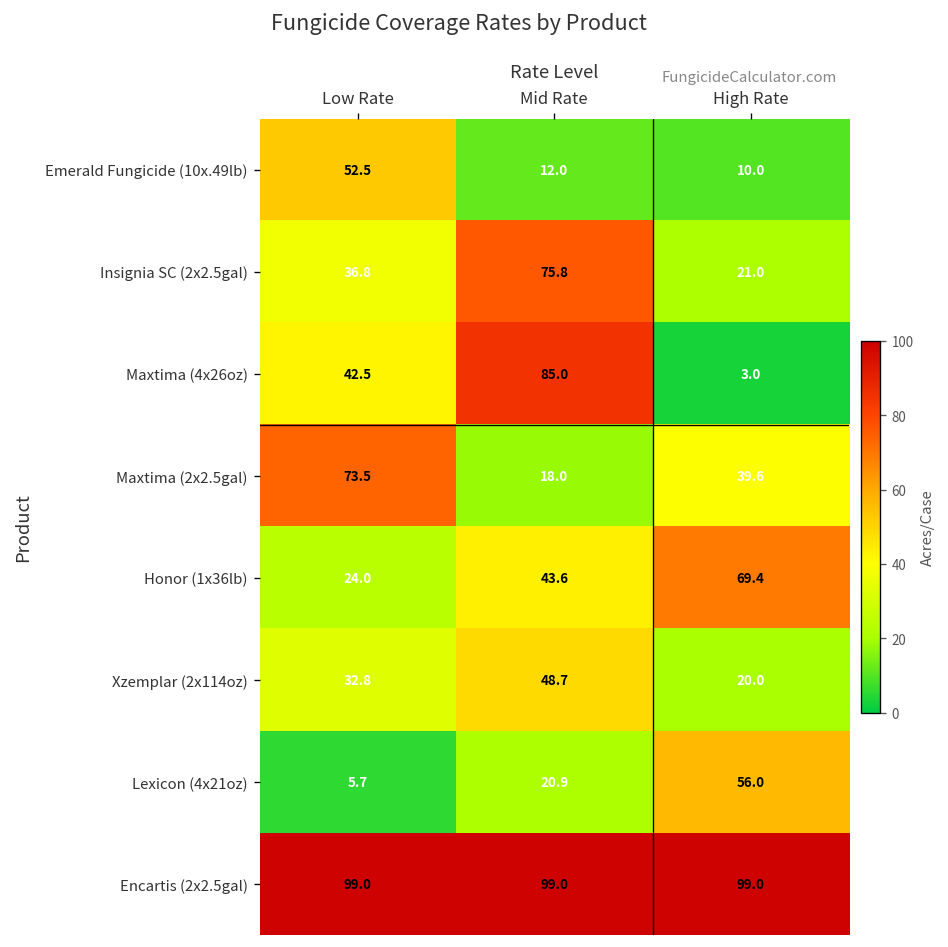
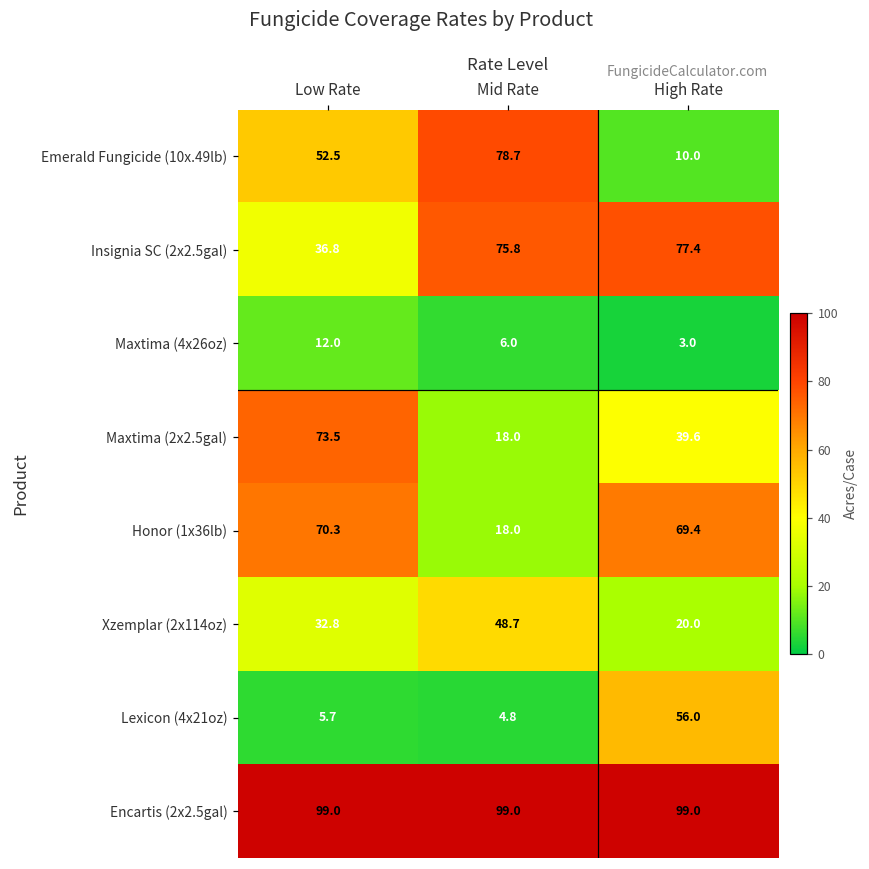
Emerald Fungicide (10x.49lb), Mid Rate: 12.0 -> 78.7
Insignia SC (2x2.5gal), High Rate: 21.0 -> 77.4
Maxtima (4x26oz), Low Rate: 42.5 -> 12.0
Maxtima (4x26oz), Mid Rate: 85.0 -> 6.0
Honor (1x36lb), Low Rate: 24.0 -> 70.3
Honor (1x36lb), Mid Rate: 43.6 -> 18.0
Lexicon (4x21oz), Mid Rate: 20.9 -> 4.8
